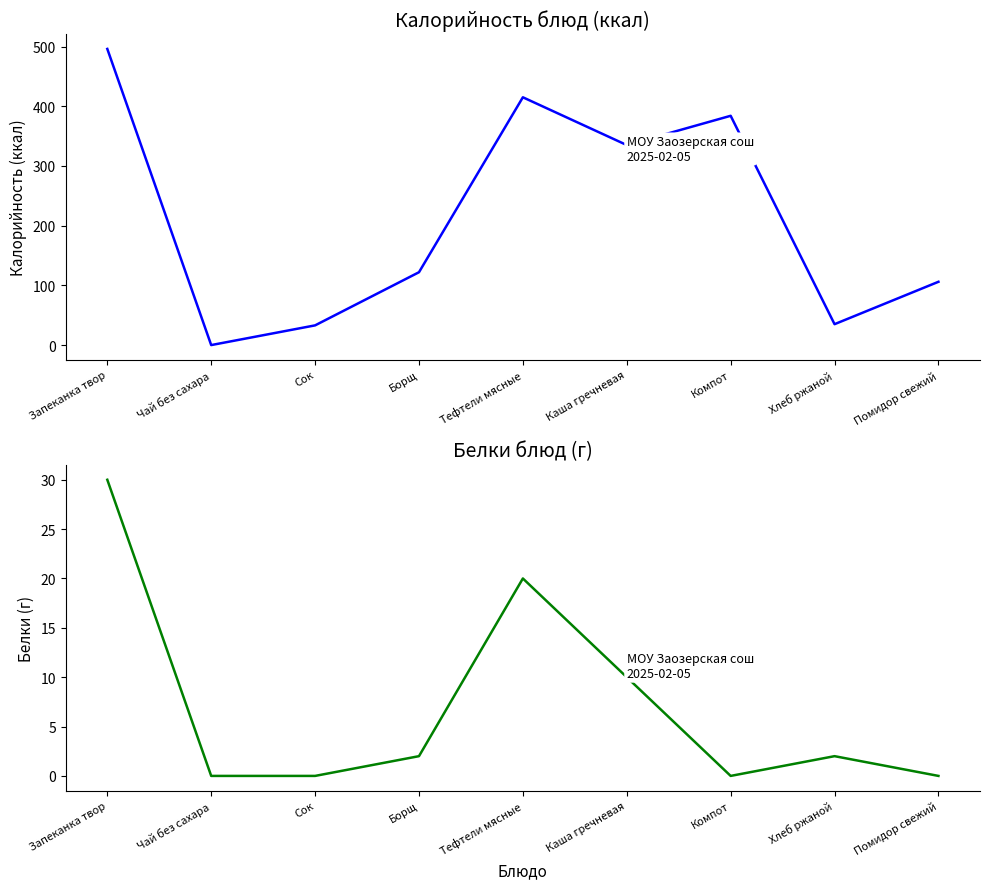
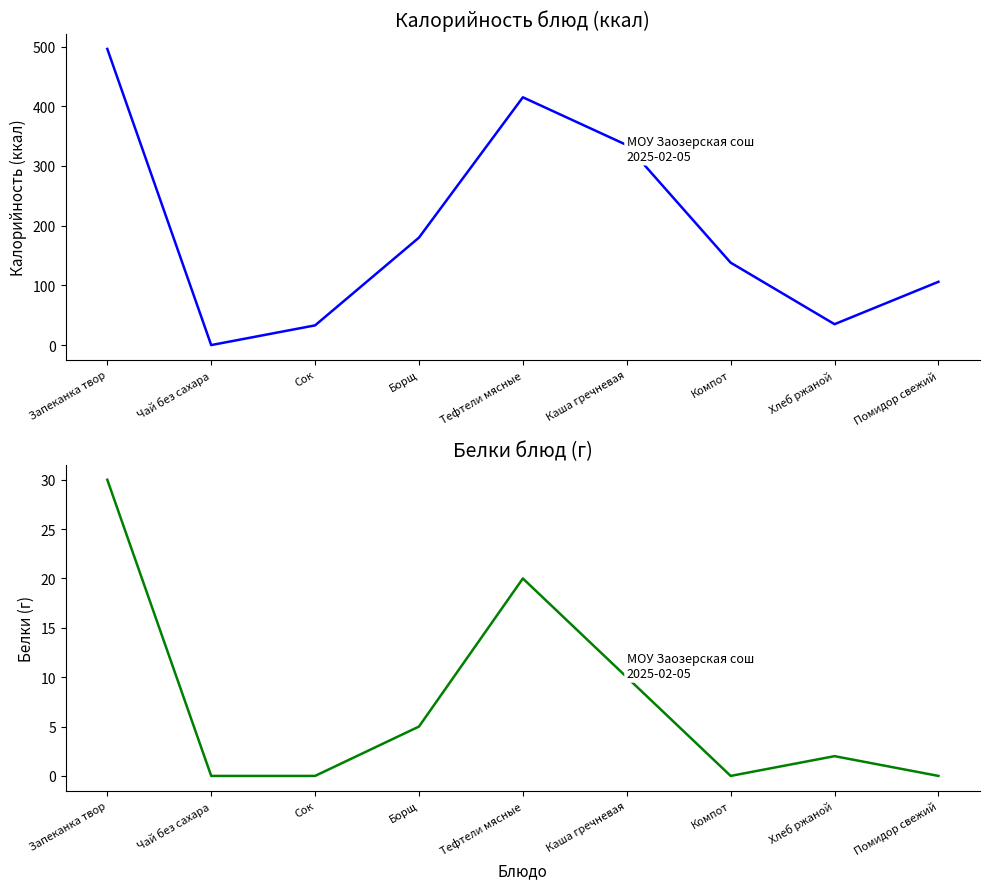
Калорийность блюд (ккал), Борщ: 120 -> 180
Калорийность блюд (ккал), Компот: 380 -> 140
Белки блюд (г), Борщ: 2 -> 5
